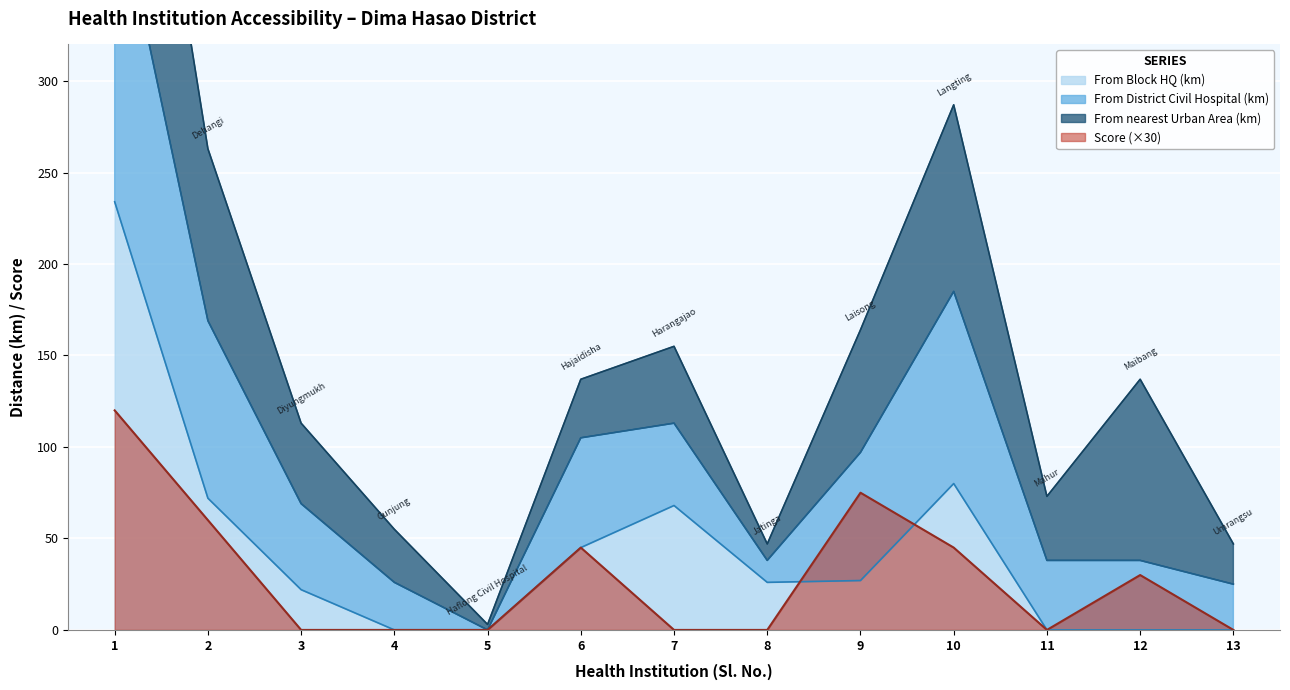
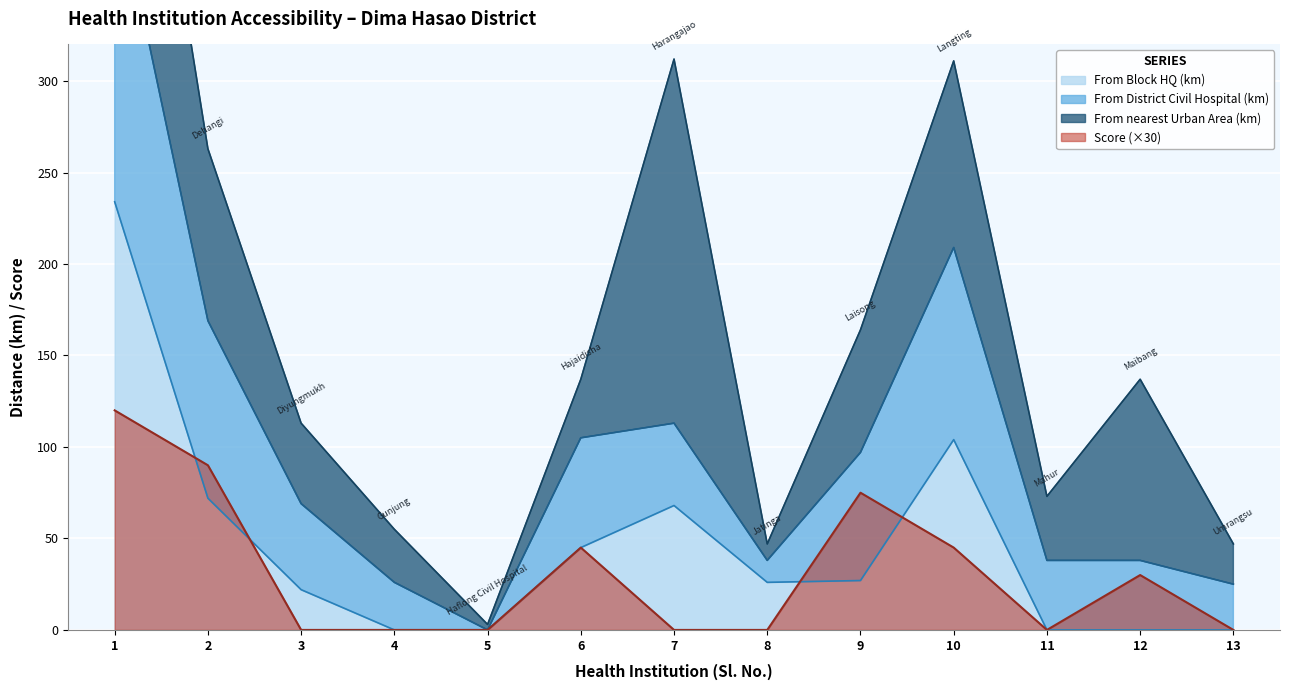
Score (×30), 2: 60 -> 90
From nearest Urban Area (km), 7: 42 -> 199
From Block HQ (km), 10: 80 -> 104
